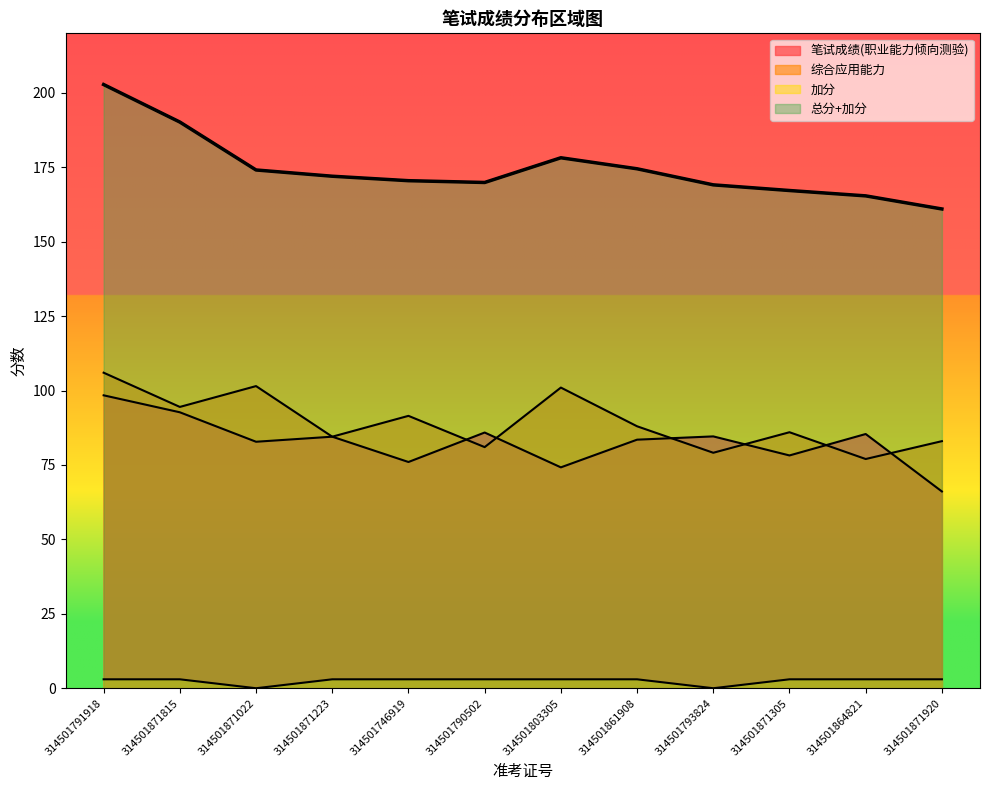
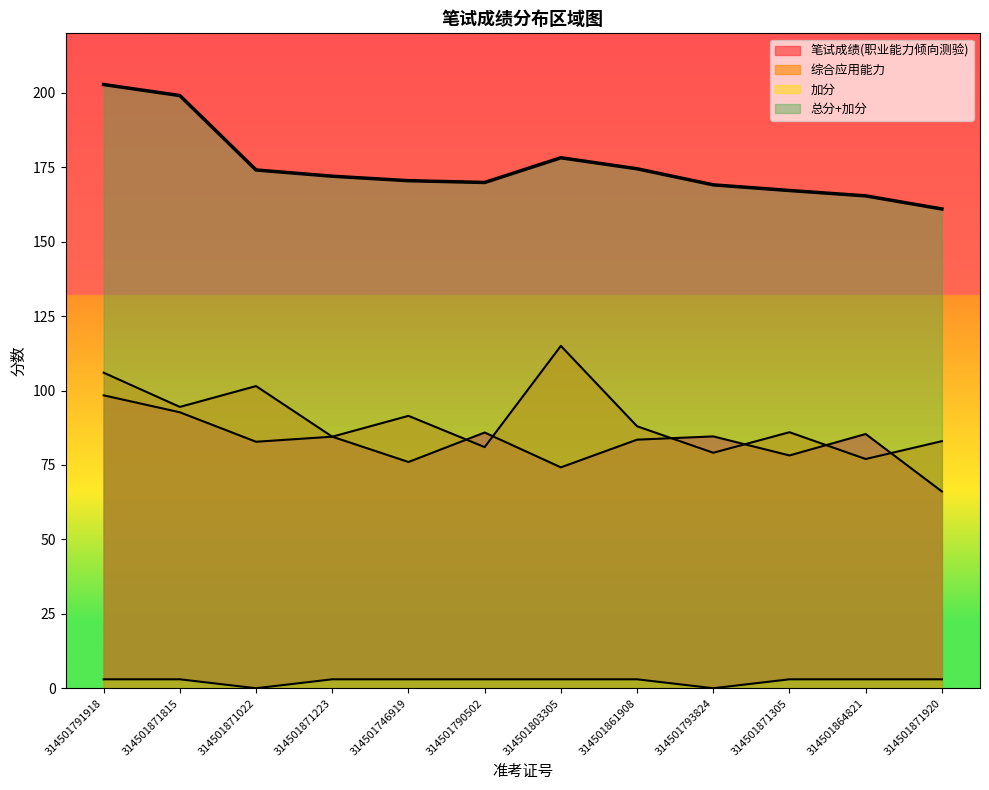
总分+加分, 314501871815: 190 -> 199
综合应用能力, 314501803305: 101 -> 115
